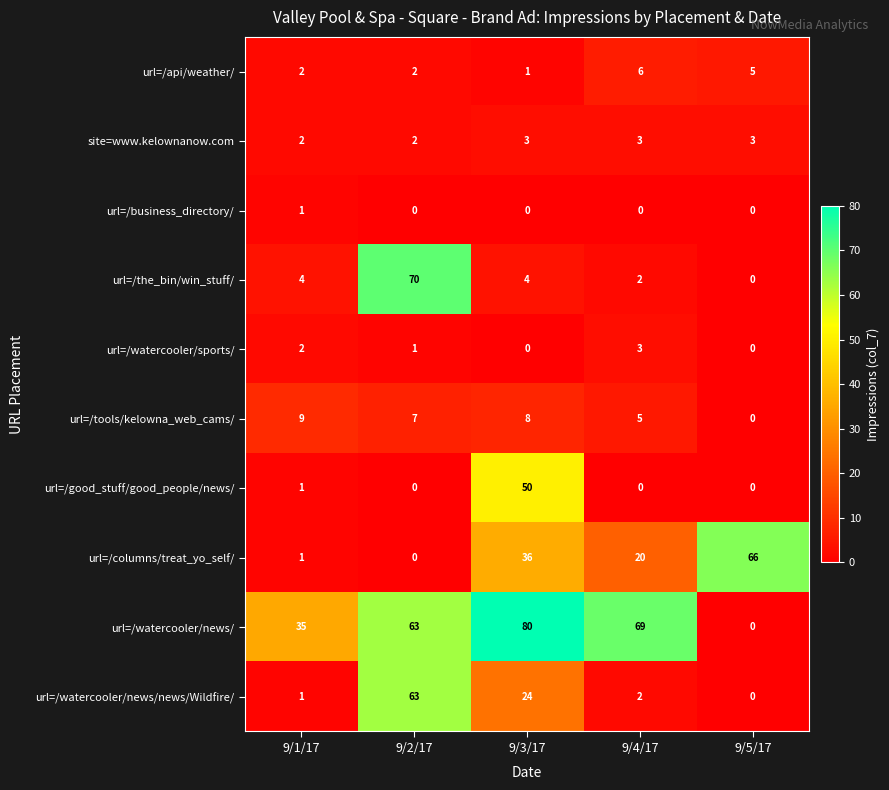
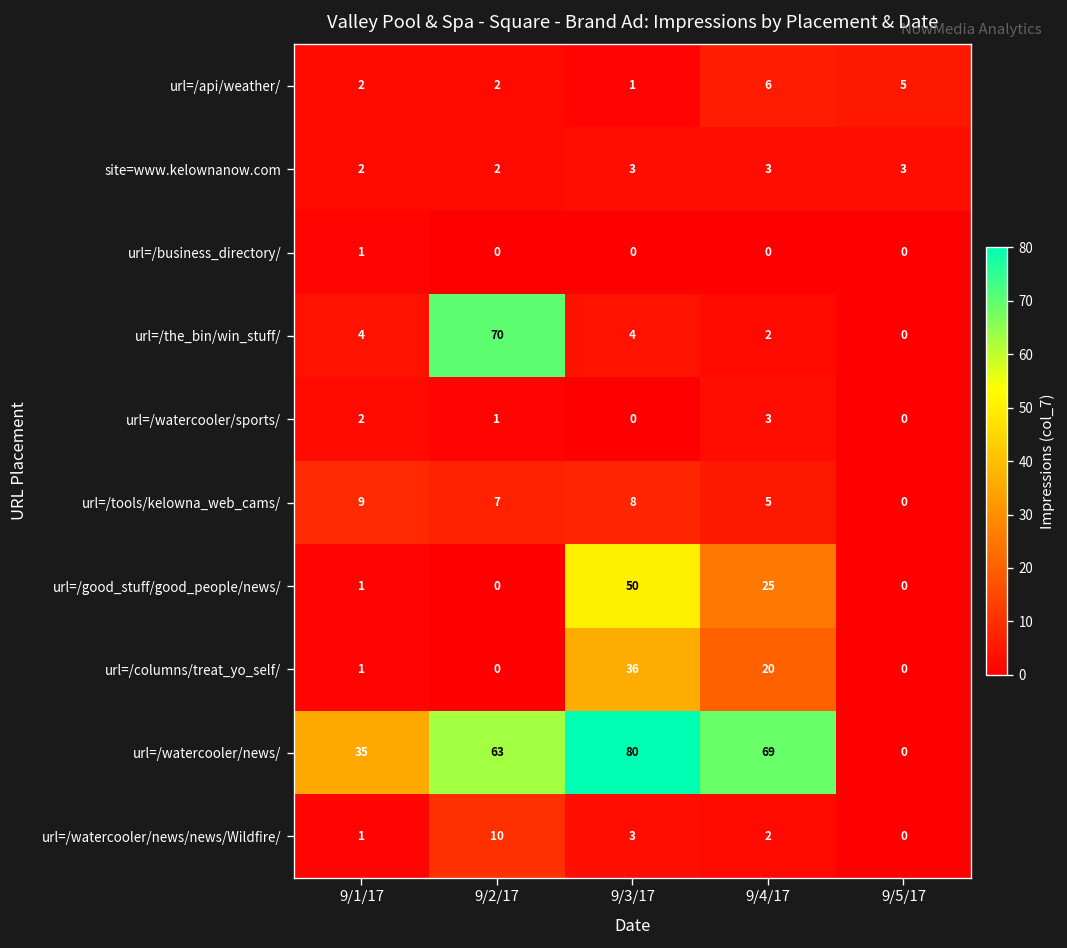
url=/good_stuff/good_people/news/, 9/4/17: 0 -> 25
url=/columns/treat_yo_self/, 9/5/17: 66 -> 0
url=/watercooler/news/news/Wildfire/, 9/2/17: 63 -> 10
url=/watercooler/news/news/Wildfire/, 9/3/17: 24 -> 3
